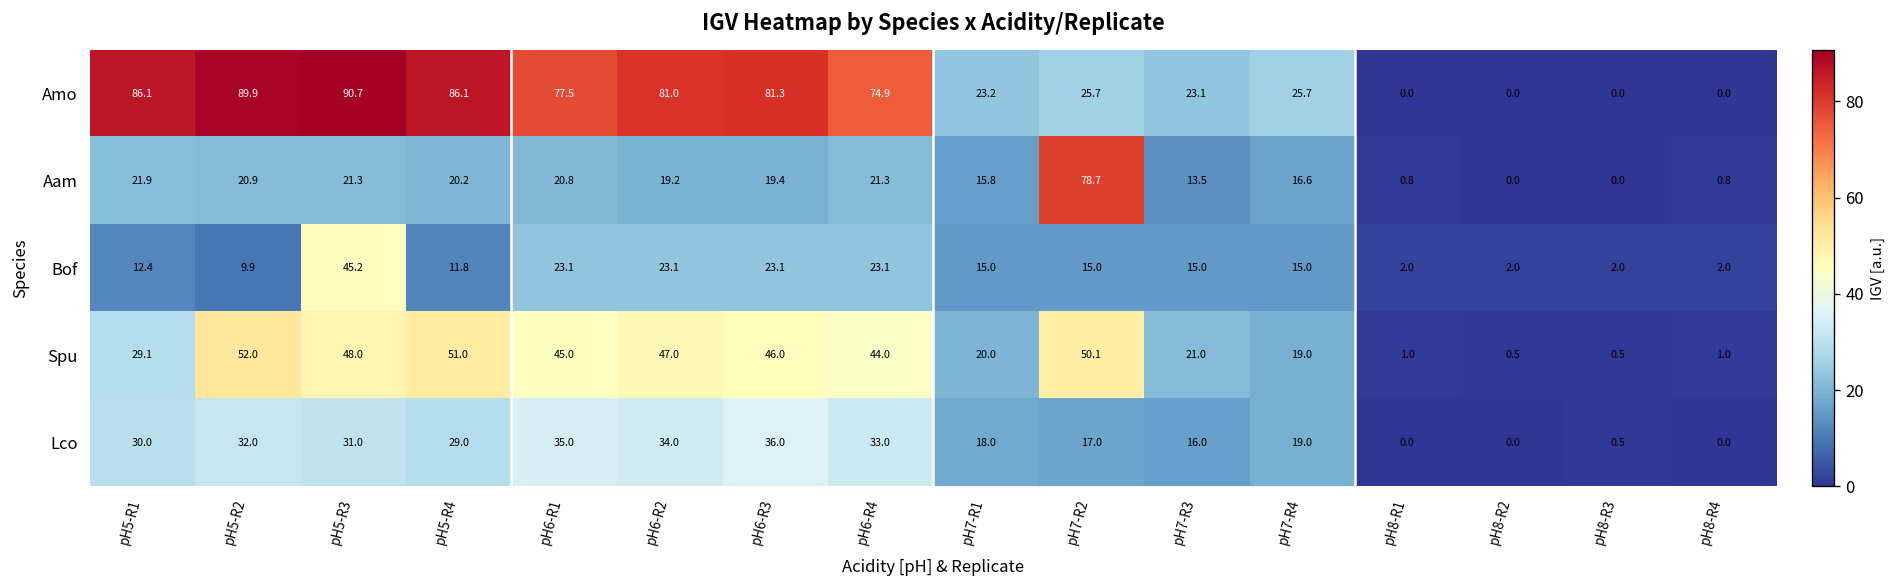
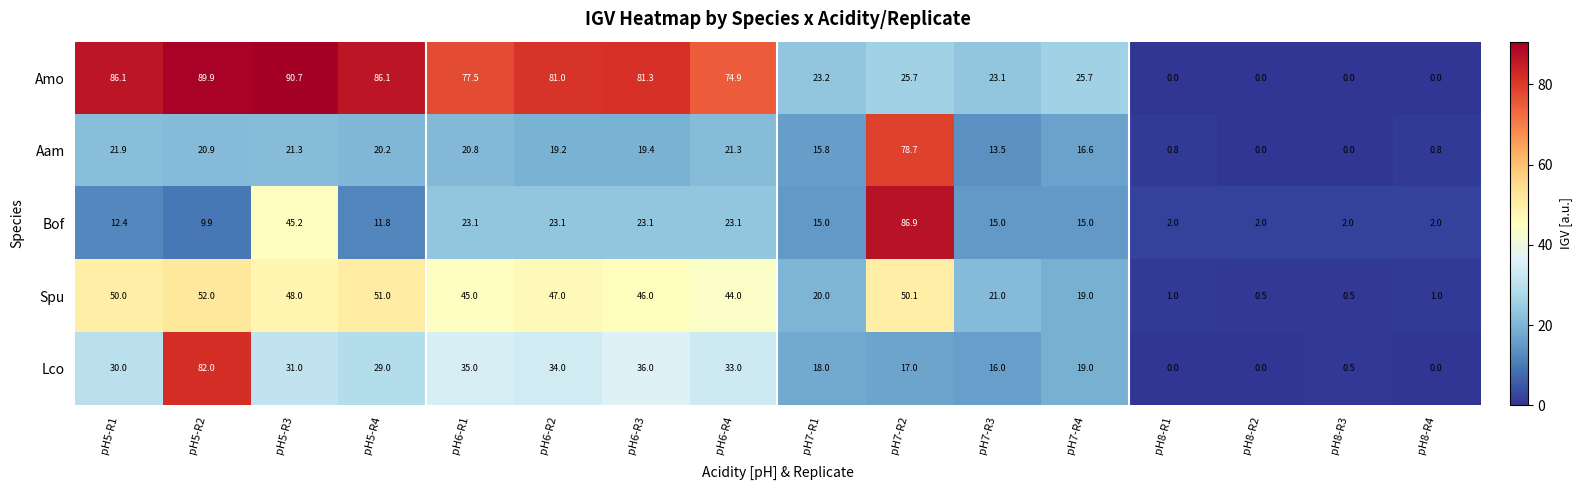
Bof, pH7-R2: 15.0 -> 86.9
Spu, pH5-R1: 29.1 -> 50.0
Lco, pH5-R2: 32.0 -> 82.0
